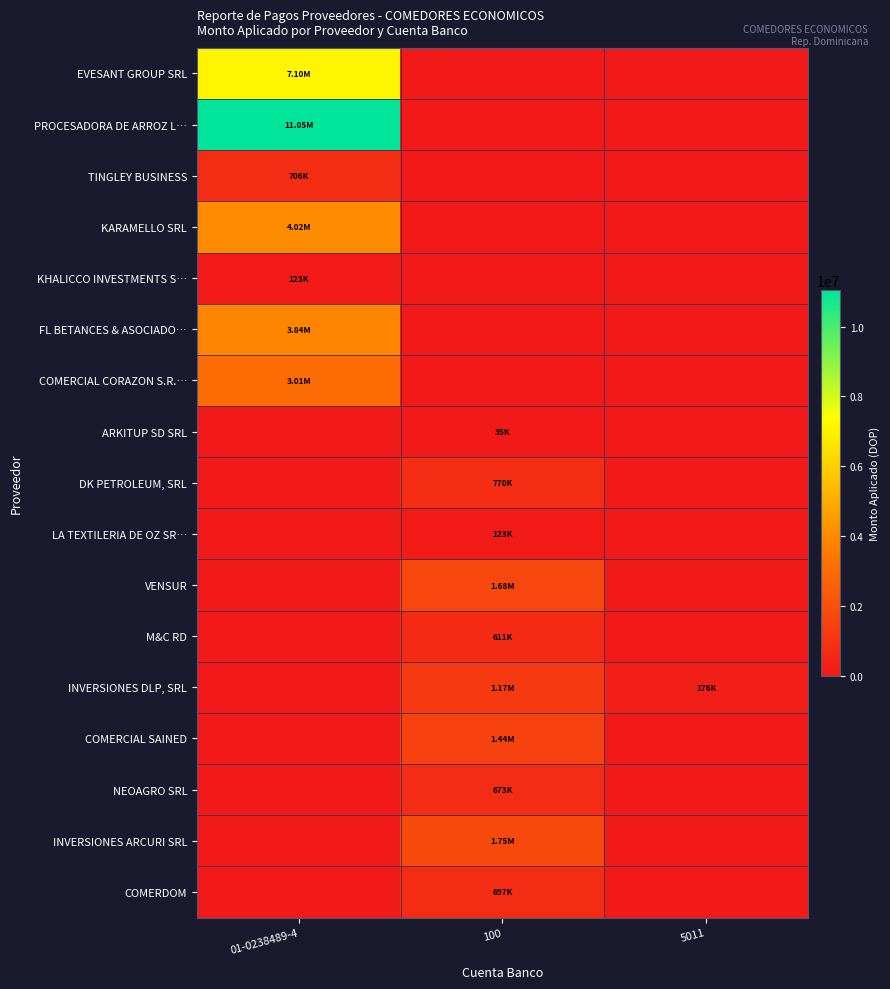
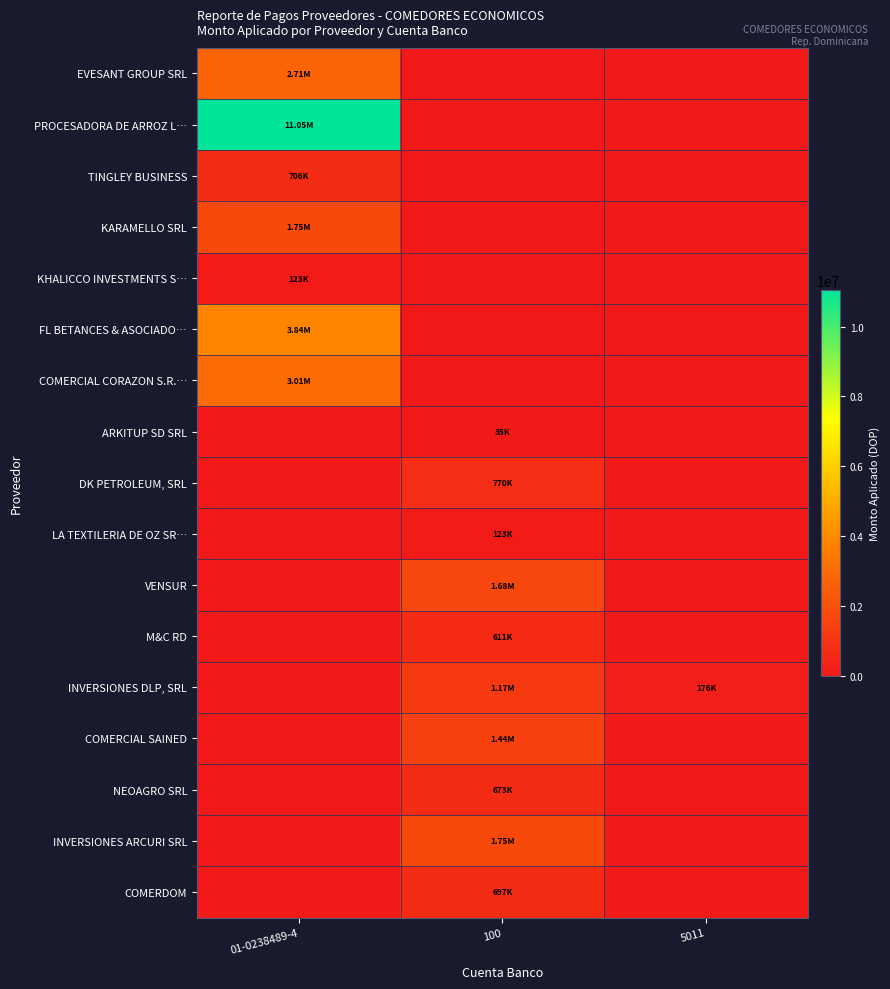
EVESANT GROUP SRL, 01-0238489-4: 7.10M -> 2.71M
KARAMELLO SRL, 01-0238489-4: 4.02M -> 1.75M
